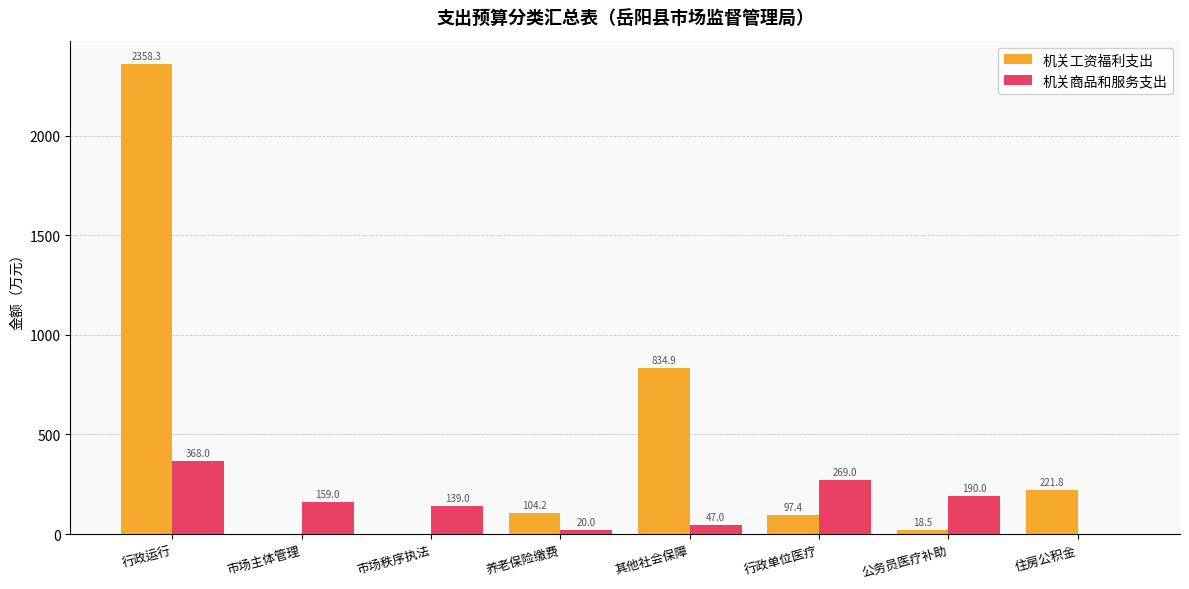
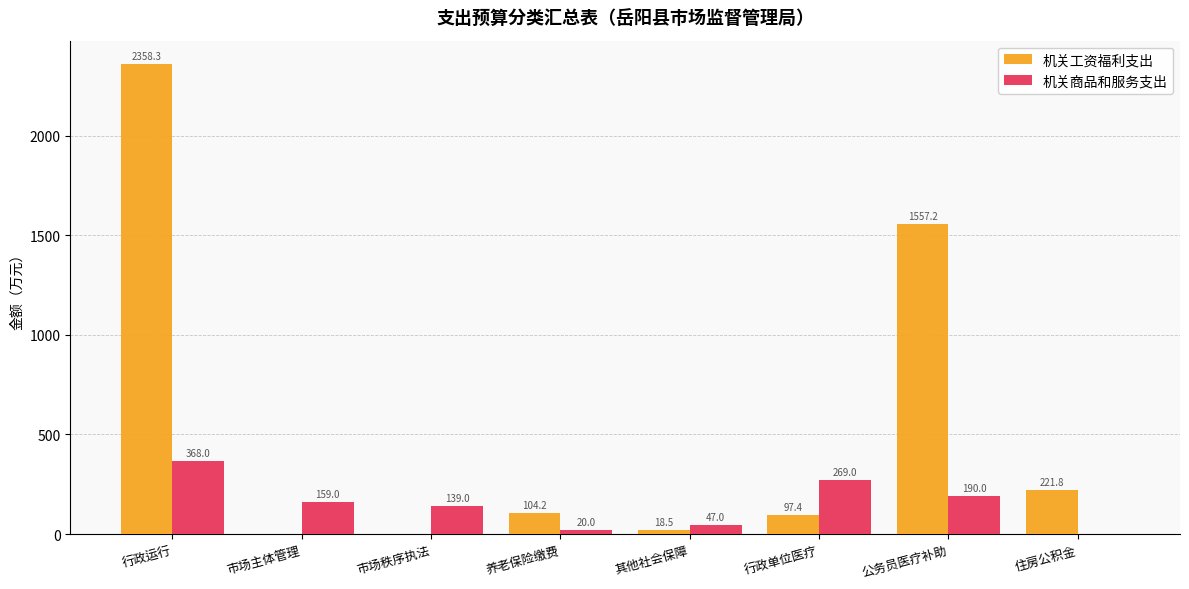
机关工资福利支出, 其他社会保障: 834.9 -> 18.5
机关工资福利支出, 公务员医疗补助: 18.5 -> 1557.2
